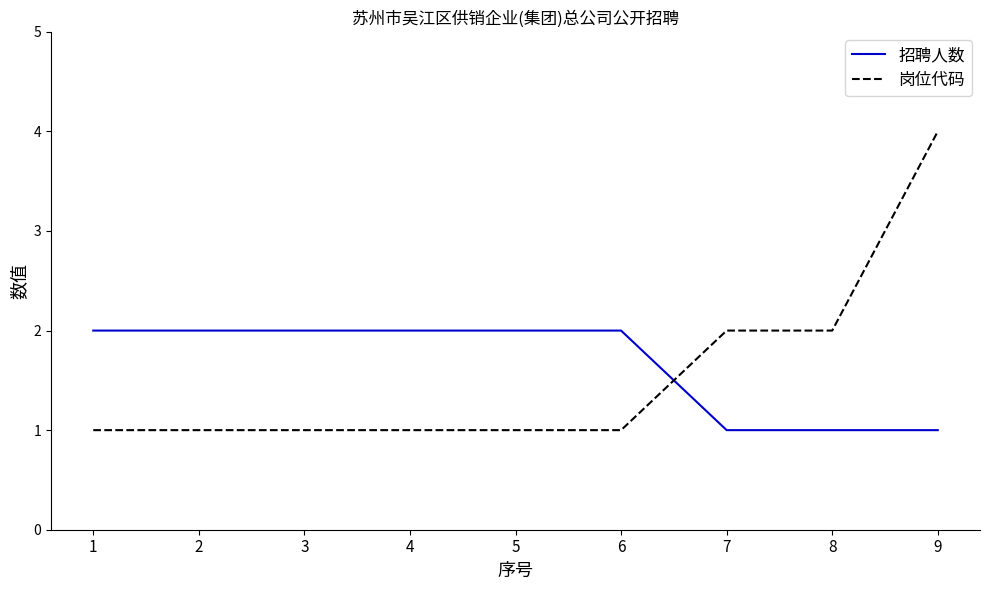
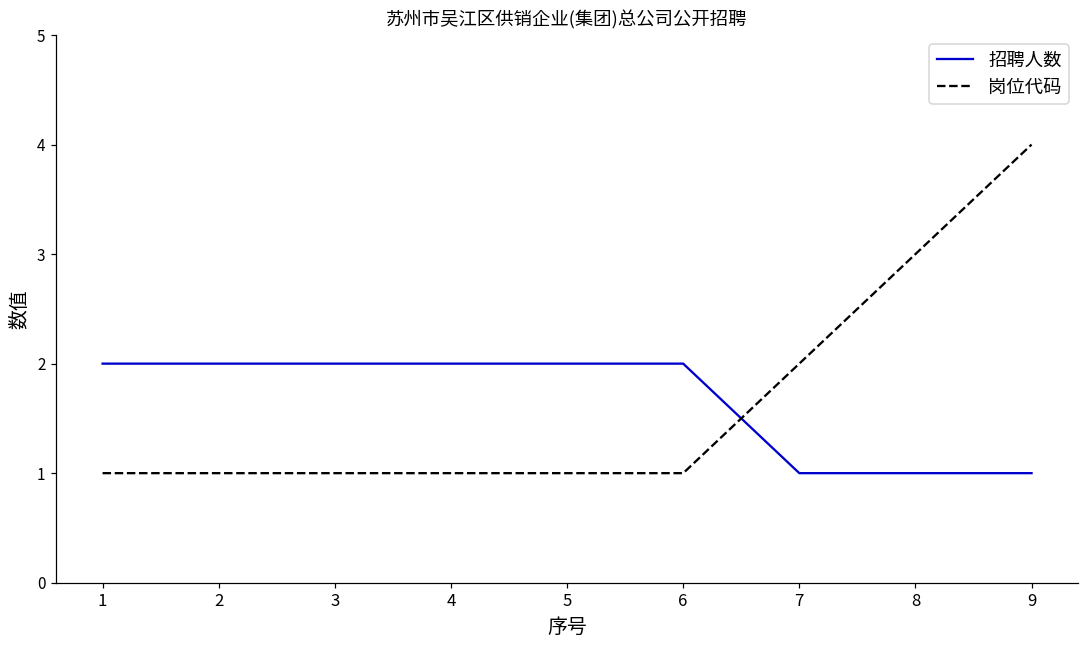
岗位代码, 8: 2 -> 3
